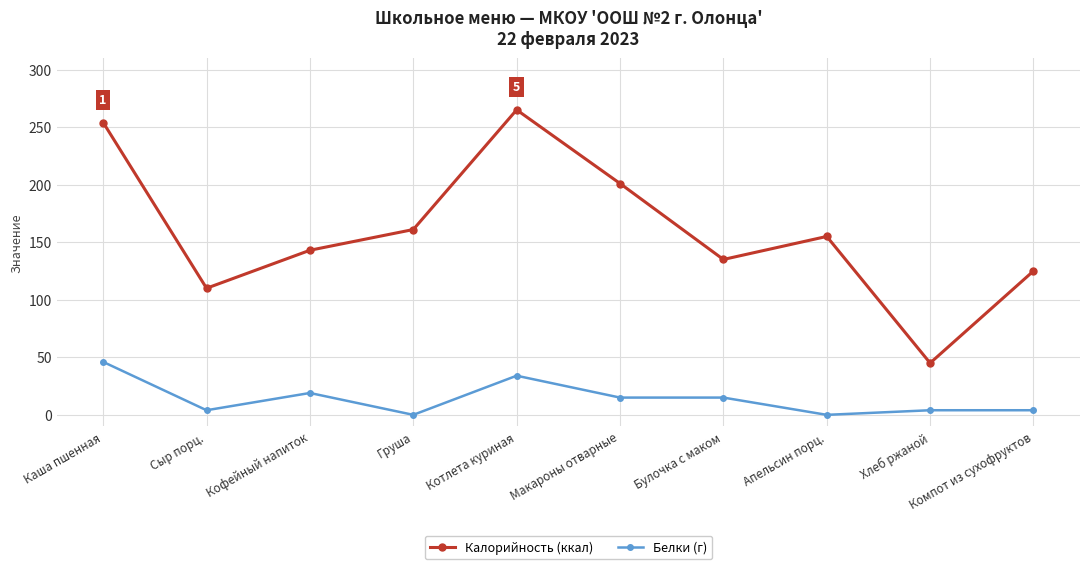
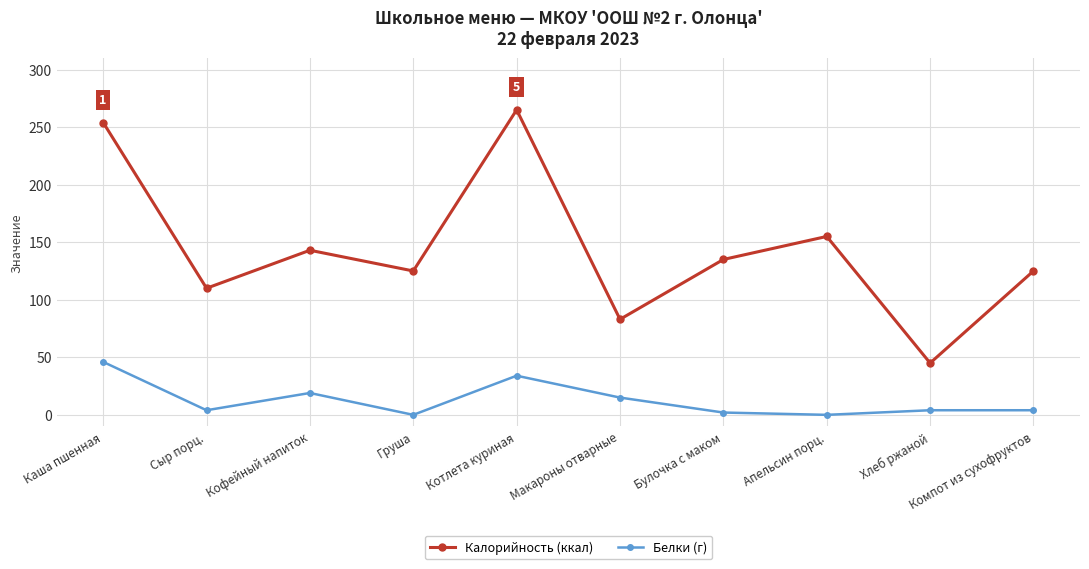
Калорийность (ккал), Груша: 161 -> 125
Калорийность (ккал), Макароны отварные: 201 -> 83
Белки (г), Булочка с маком: 15 -> 2
